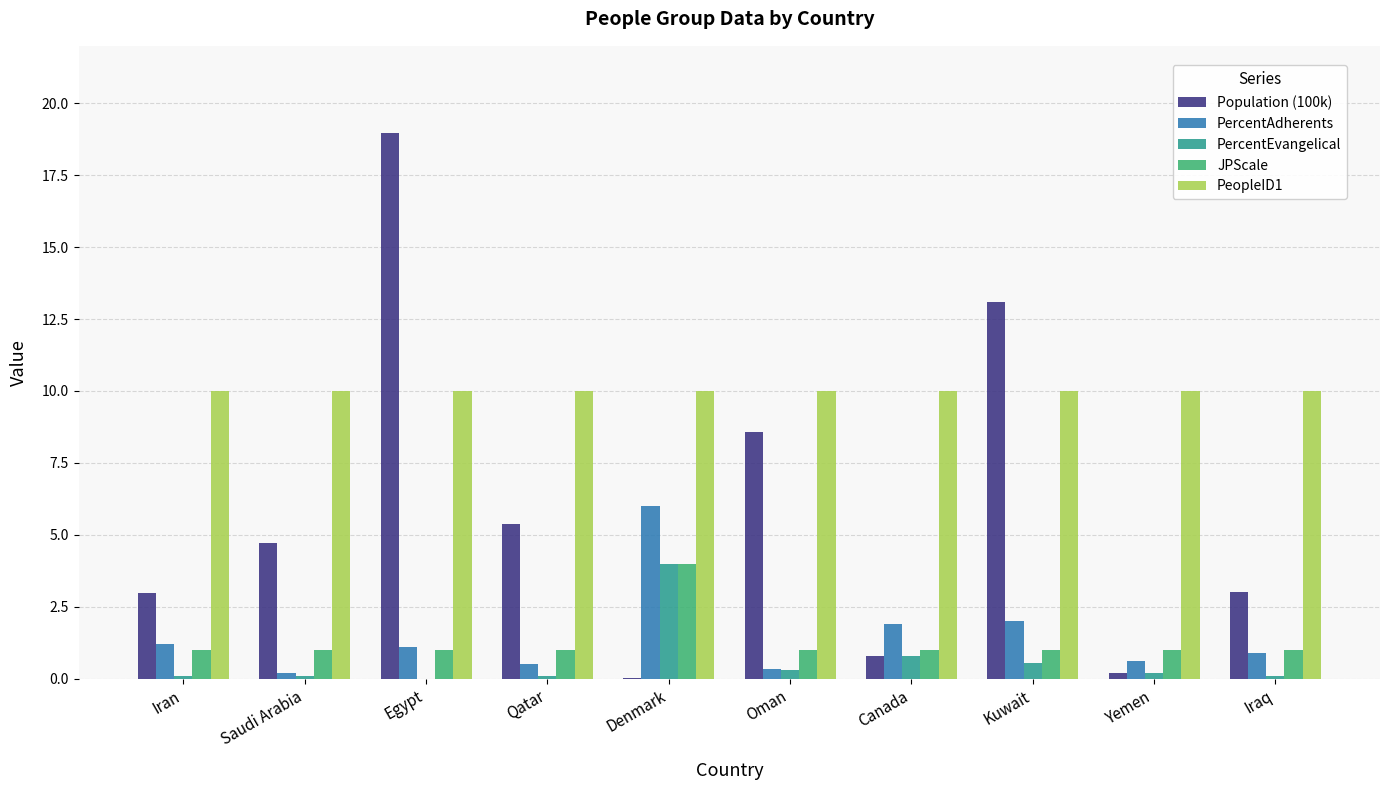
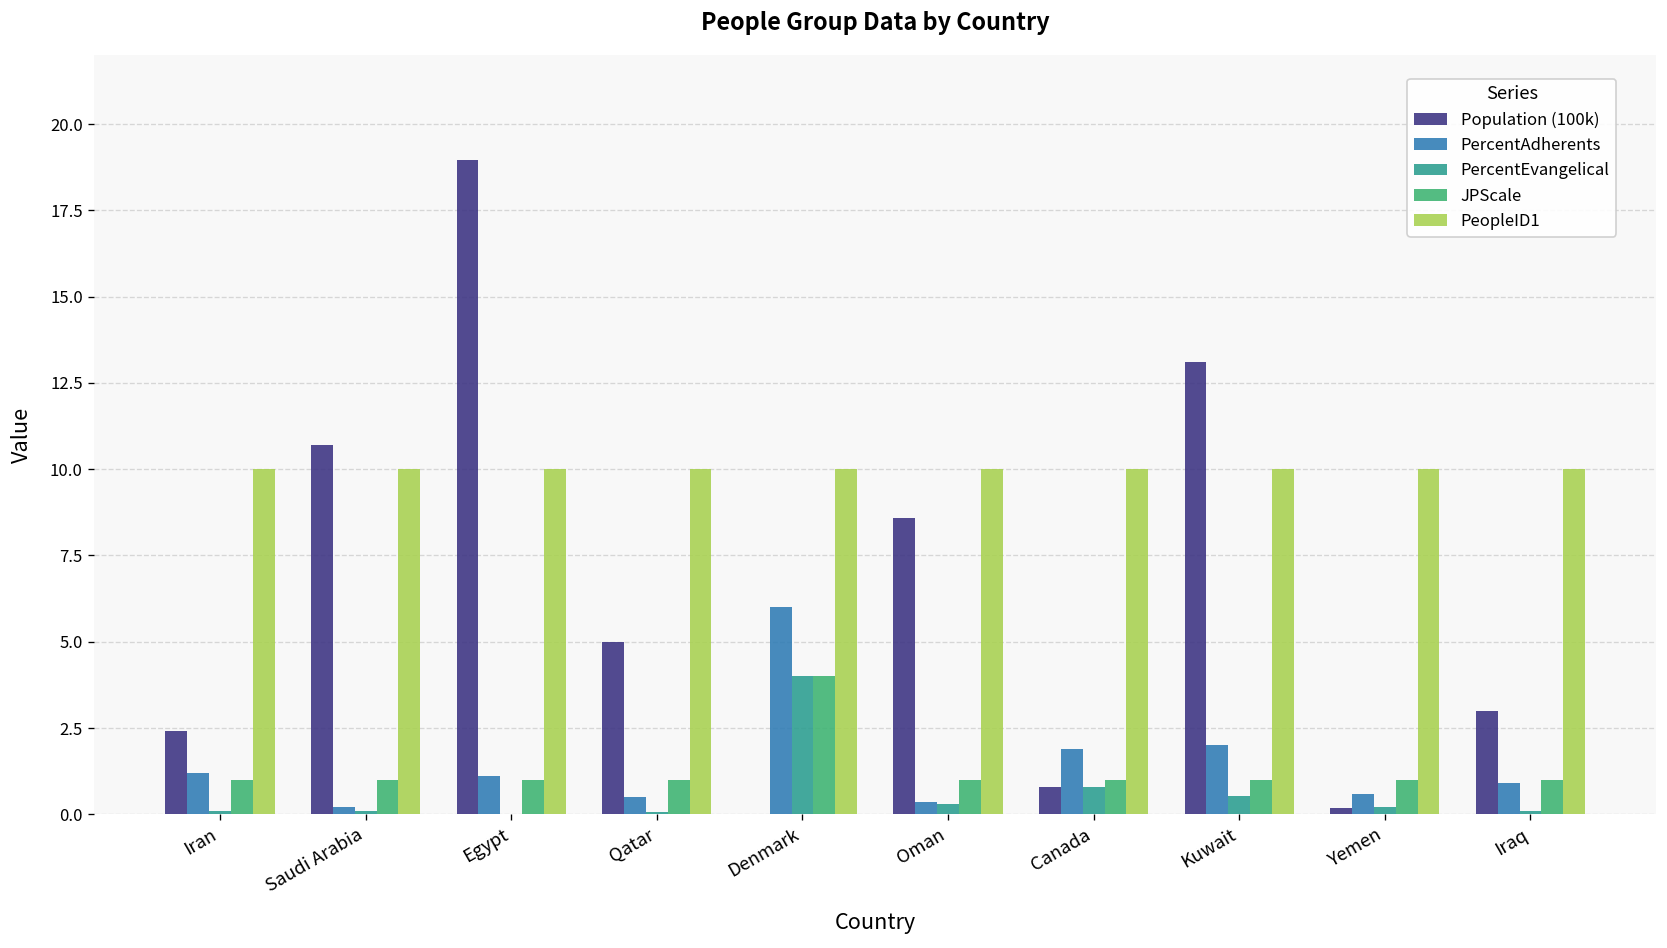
Population (100k), Iran: 3.0 -> 2.4
Population (100k), Saudi Arabia: 4.7 -> 10.7
Population (100k), Qatar: 5.4 -> 5.0
